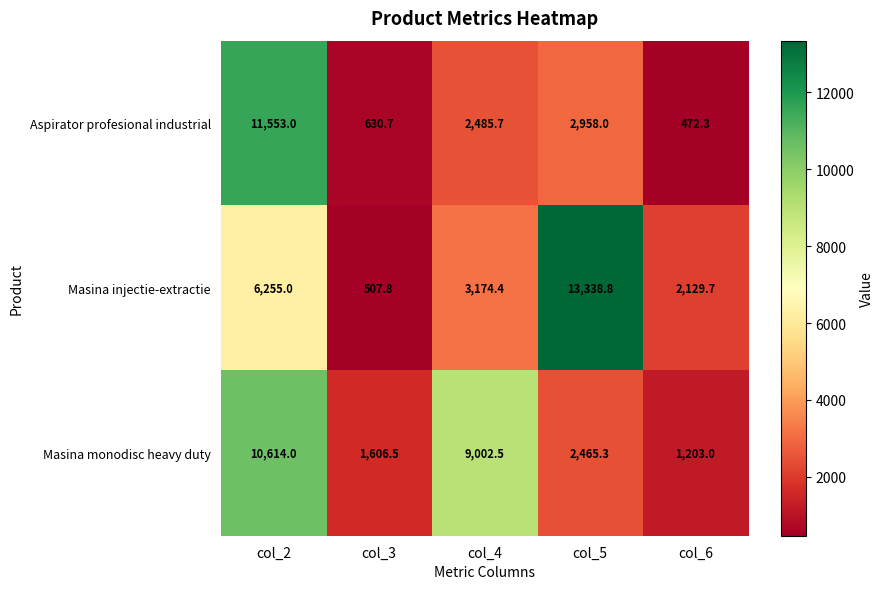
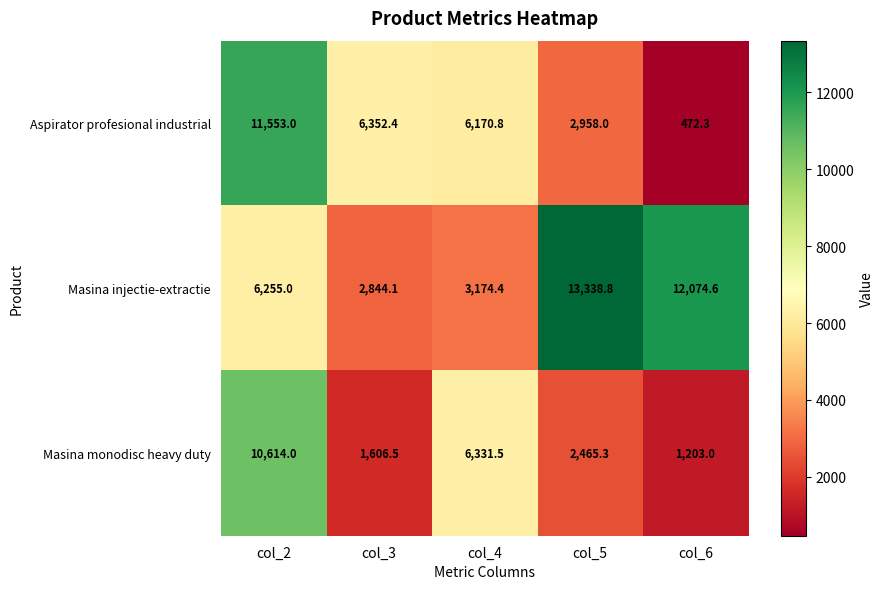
Aspirator profesional industrial, col_3: 630.7 -> 6,352.4
Aspirator profesional industrial, col_4: 2,485.7 -> 6,170.8
Masina injectie-extractie, col_3: 507.8 -> 2,844.1
Masina injectie-extractie, col_6: 2,129.7 -> 12,074.6
Masina monodisc heavy duty, col_4: 9,002.5 -> 6,331.5
